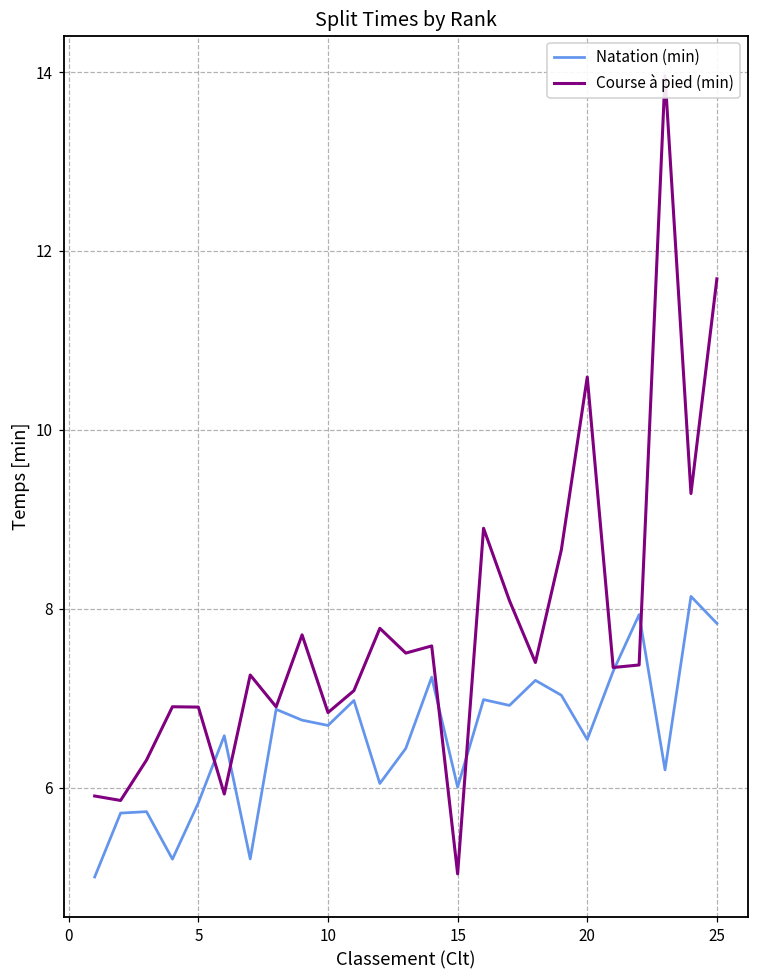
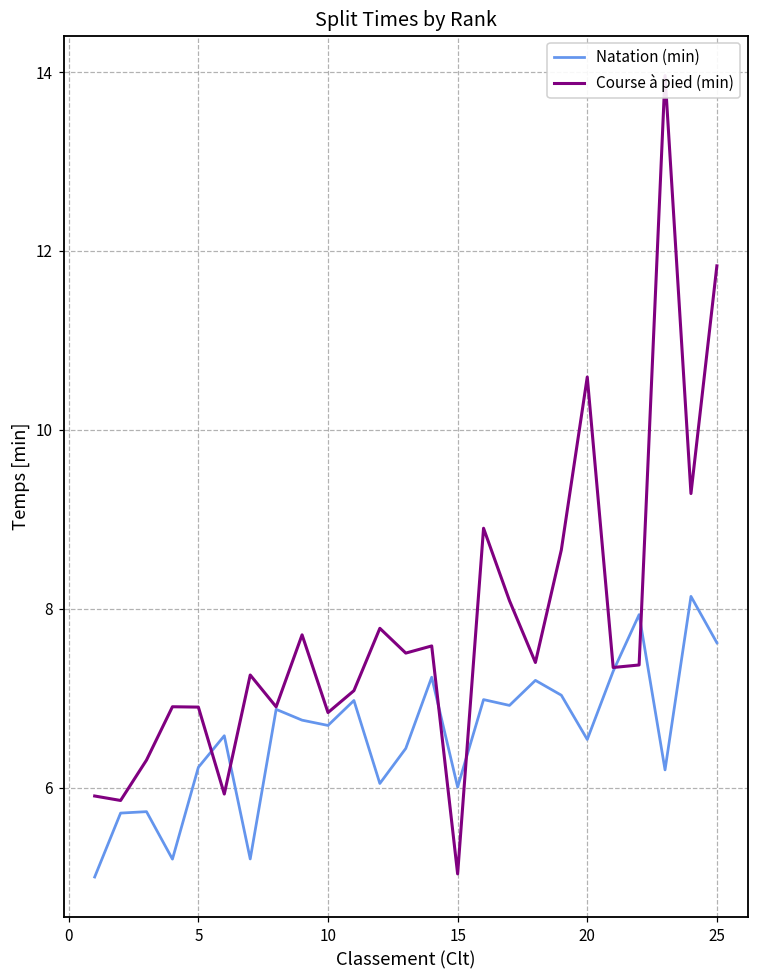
Natation (min), 5: 5.8 -> 6.2
Natation (min), 25: 7.8 -> 7.6
Course à pied (min), 25: 11.7 -> 11.8
